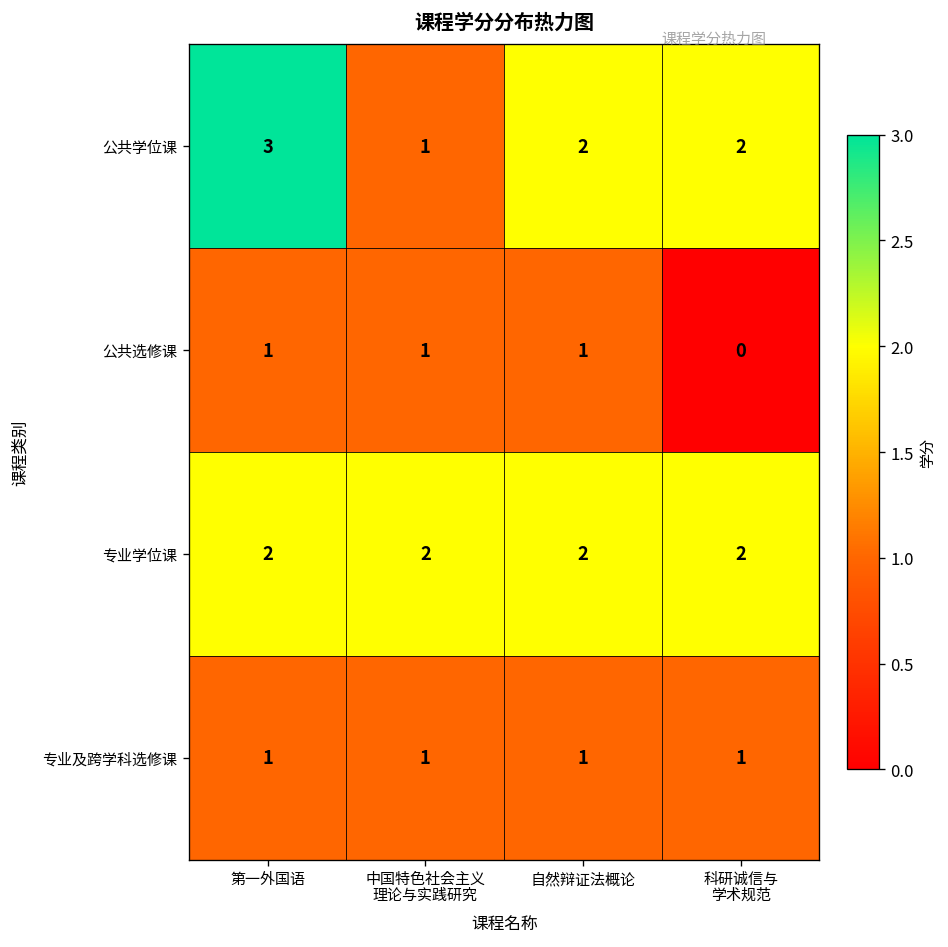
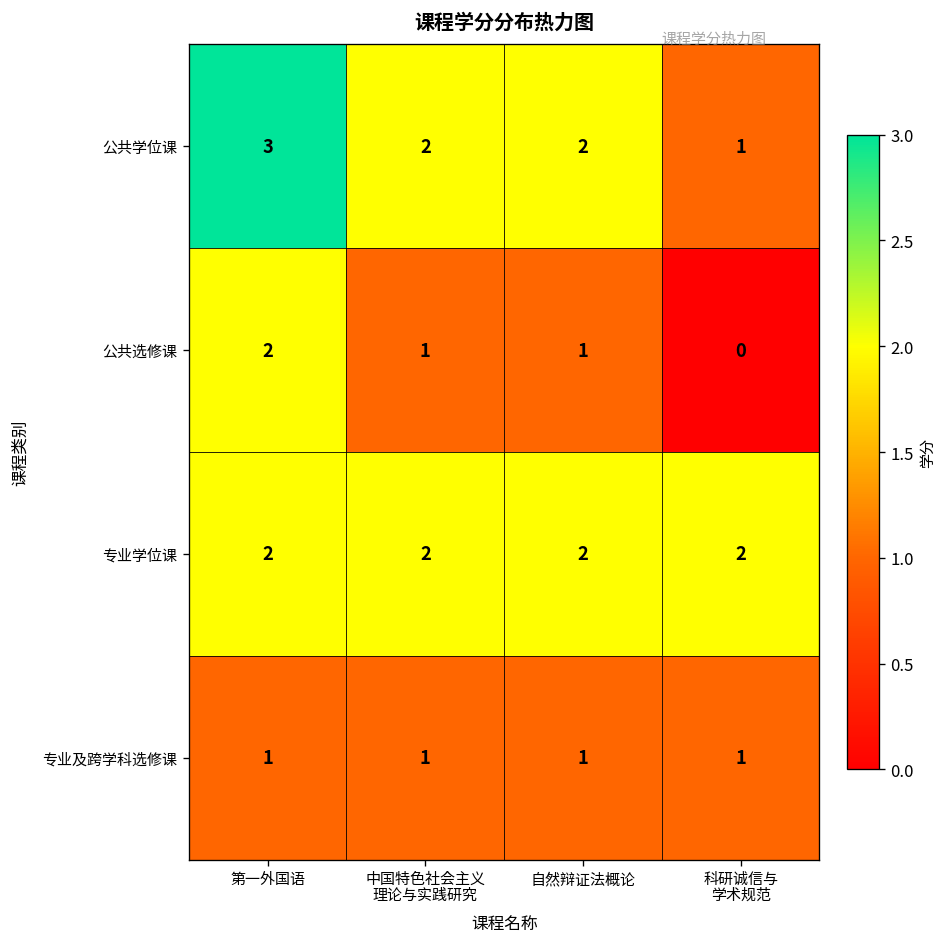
公共学位课, 中国特色社会主义 理论与实践研究: 1 -> 2
公共学位课, 科研诚信与 学术规范: 2 -> 1
公共选修课, 第一外国语: 1 -> 2
